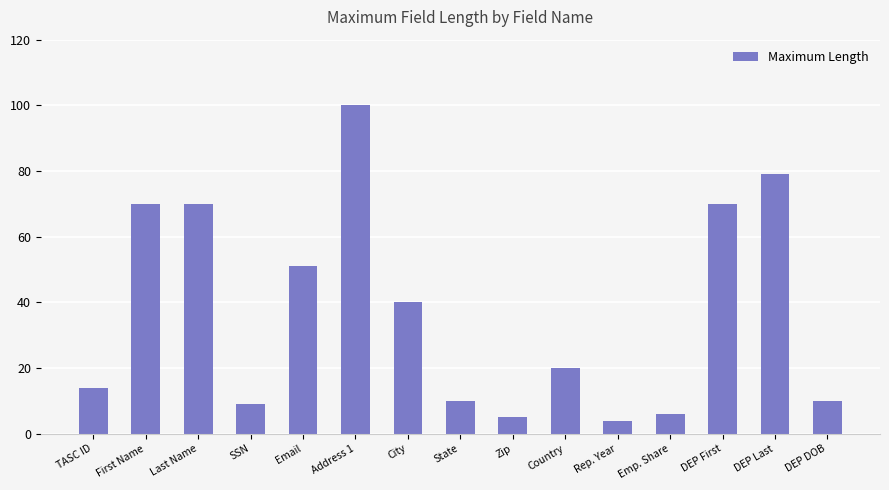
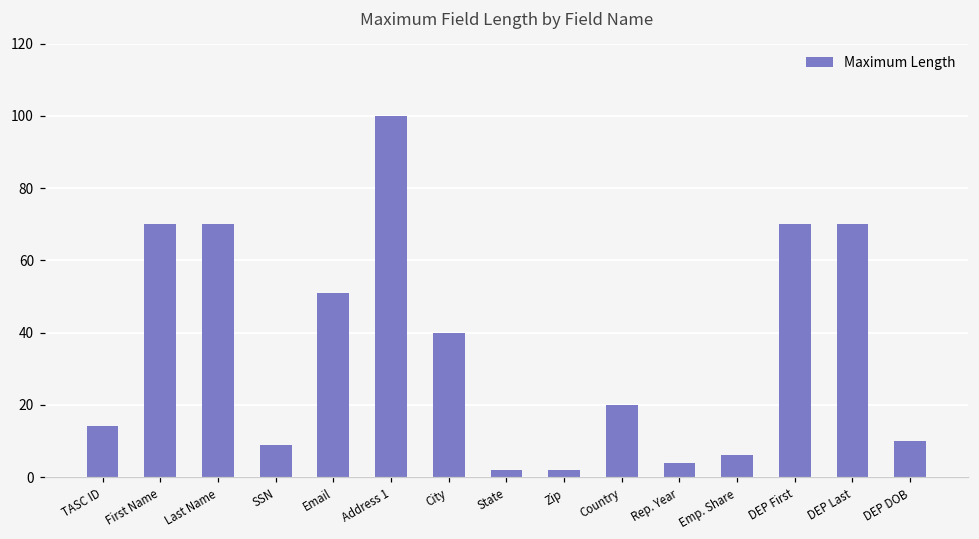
State: 10 -> 2
Zip: 5 -> 2
DEP Last: 79 -> 70
